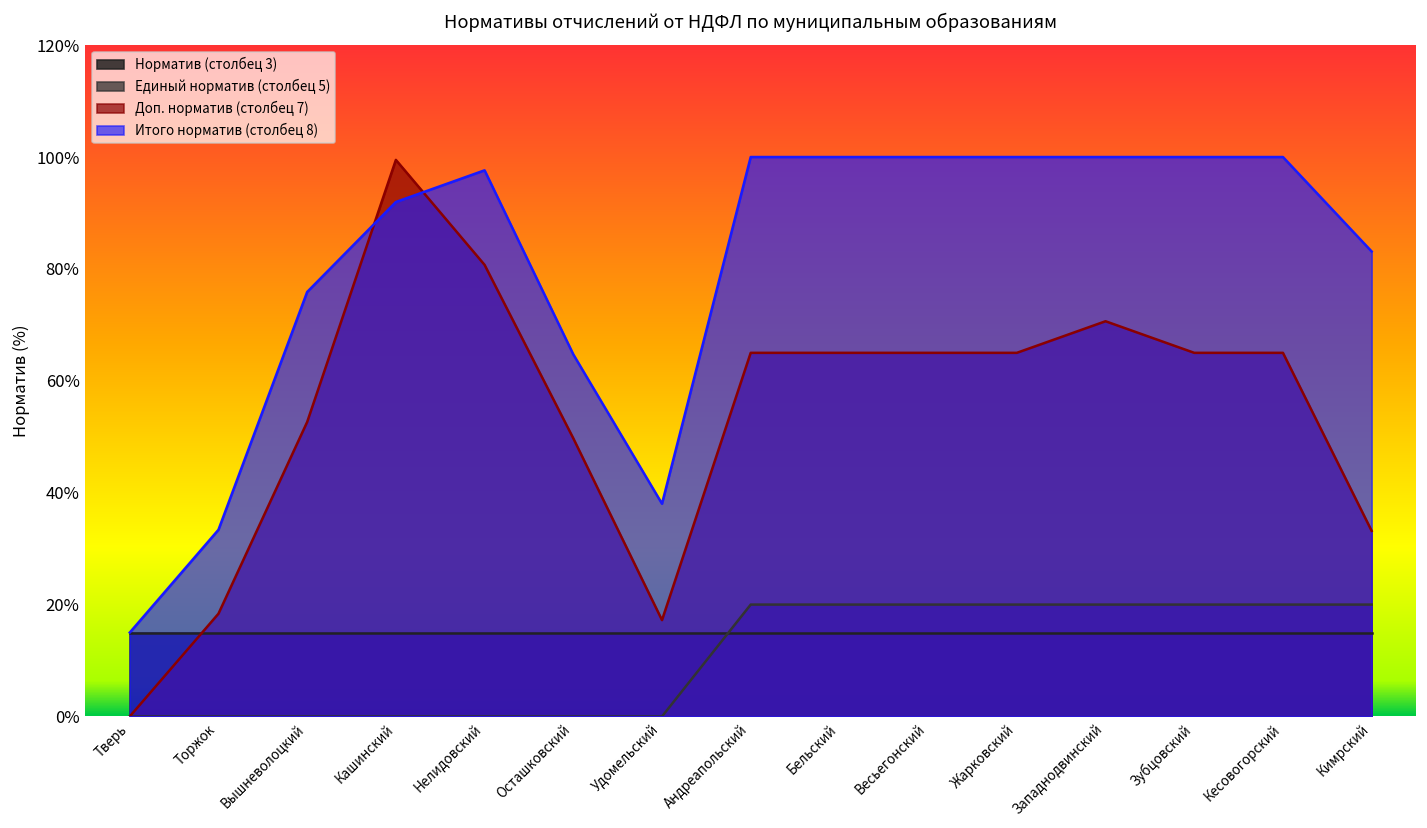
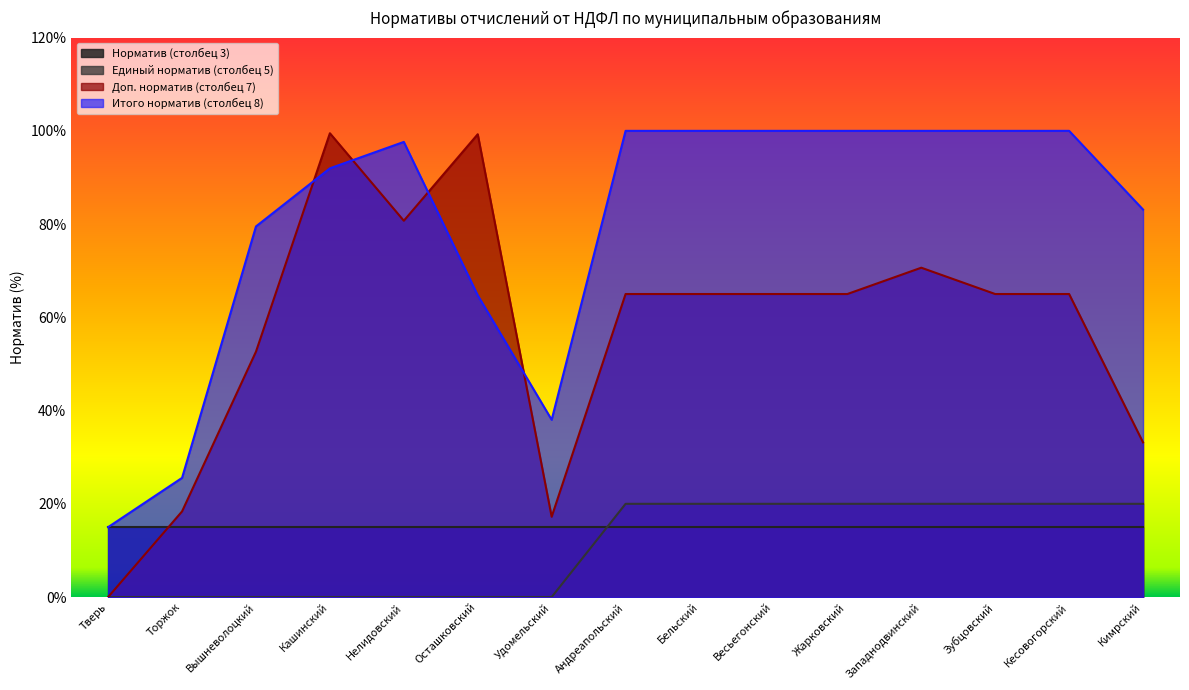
Итого норматив (столбец 8), Торжок: 33% -> 26%
Итого норматив (столбец 8), Вышневолоцкий: 76% -> 79%
Доп. норматив (столбец 7), Осташковский: 50% -> 99%
